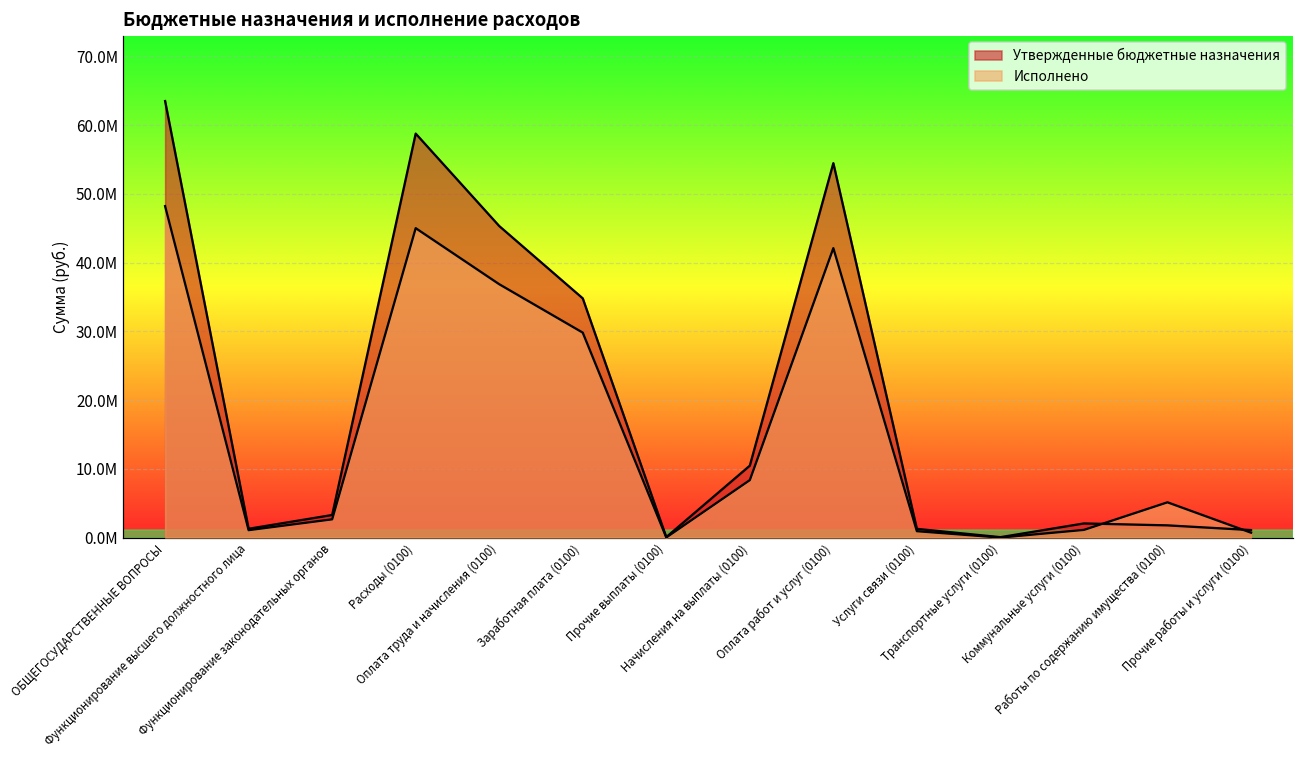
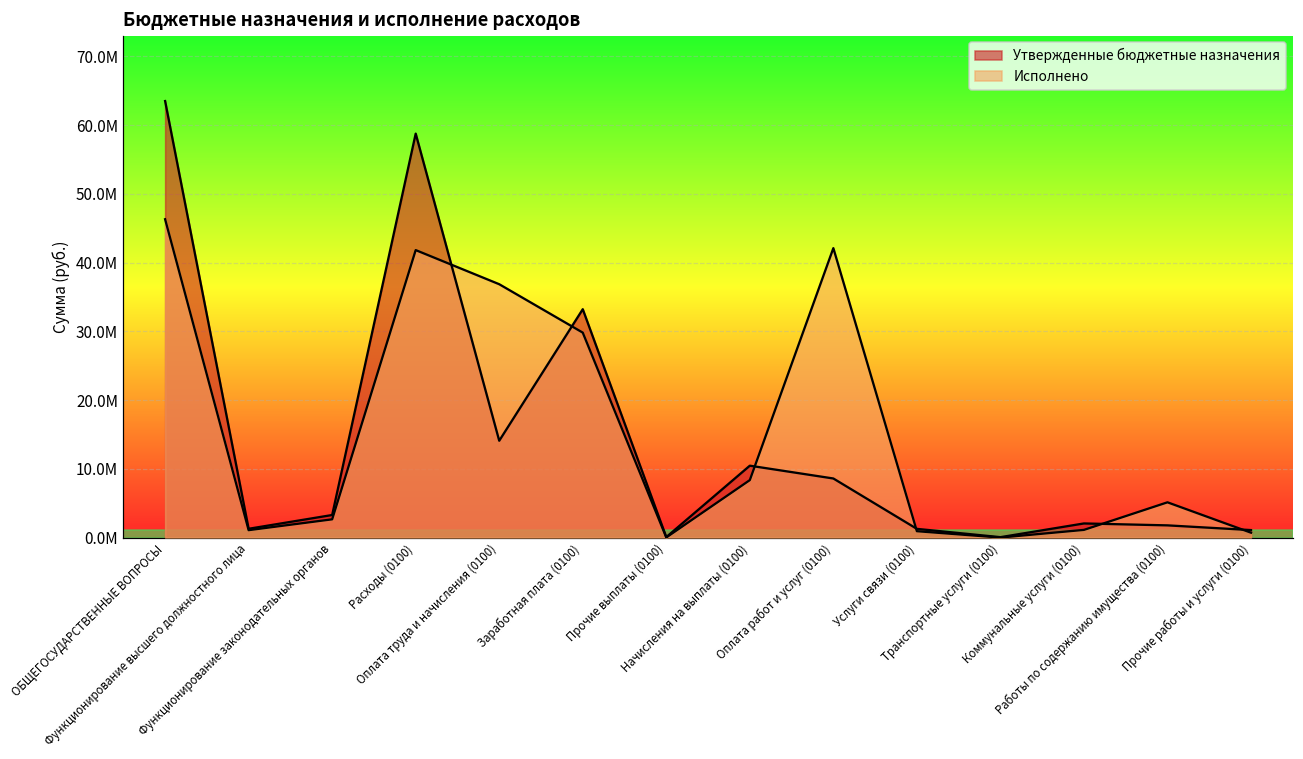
Исполнено, ОБЩЕГОСУДАРСТВЕННЫЕ ВОПРОСЫ: 48000000 -> 46000000
Исполнено, Расходы (0100): 45000000 -> 42000000
Утвержденные бюджетные назначения, Оплата труда и начисления (0100): 45000000 -> 14000000
Утвержденные бюджетные назначения, Заработная плата (0100): 35000000 -> 33000000
Утвержденные бюджетные назначения, Оплата работ и услуг (0100): 54000000 -> 9000000
